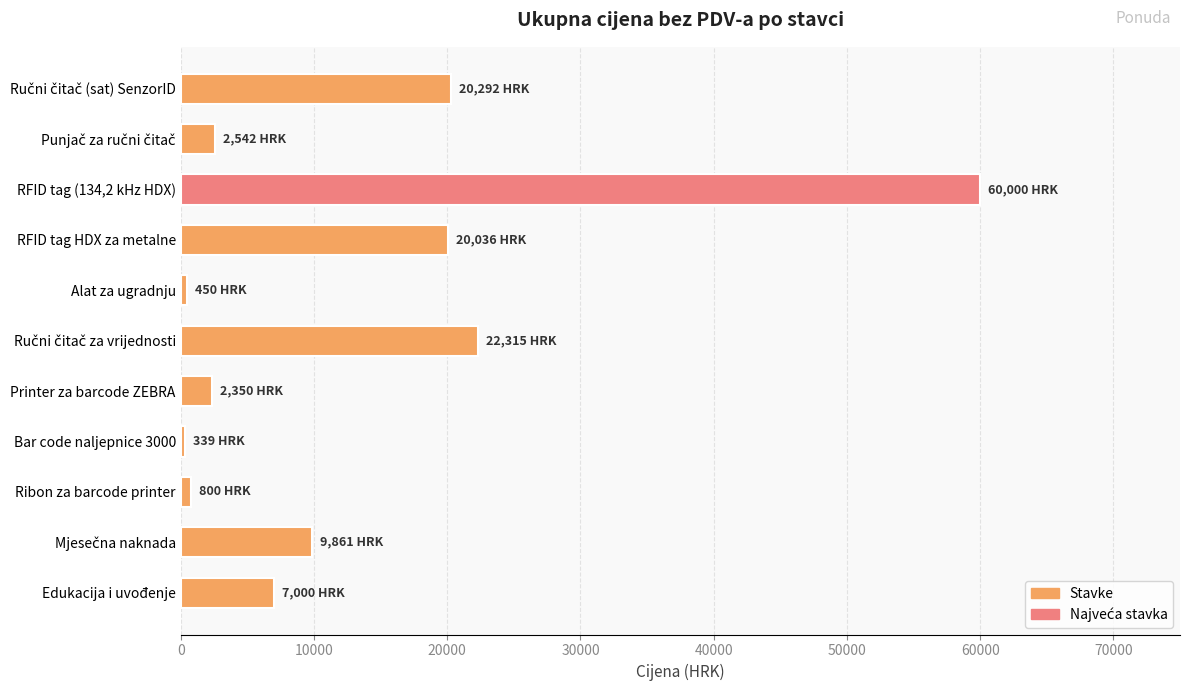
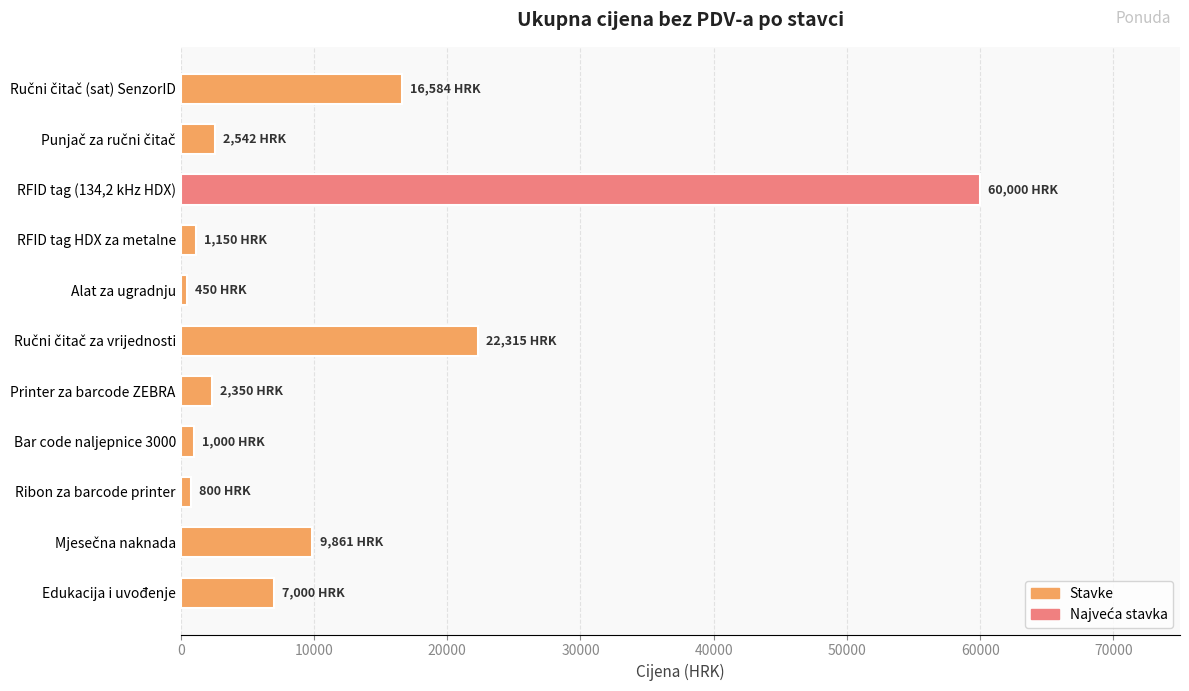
Ručni čitač (sat) SenzorID: 20,292 -> 16,584
RFID tag HDX za metalne: 20,036 -> 1,150
Bar code naljepnice 3000: 339 -> 1,000
